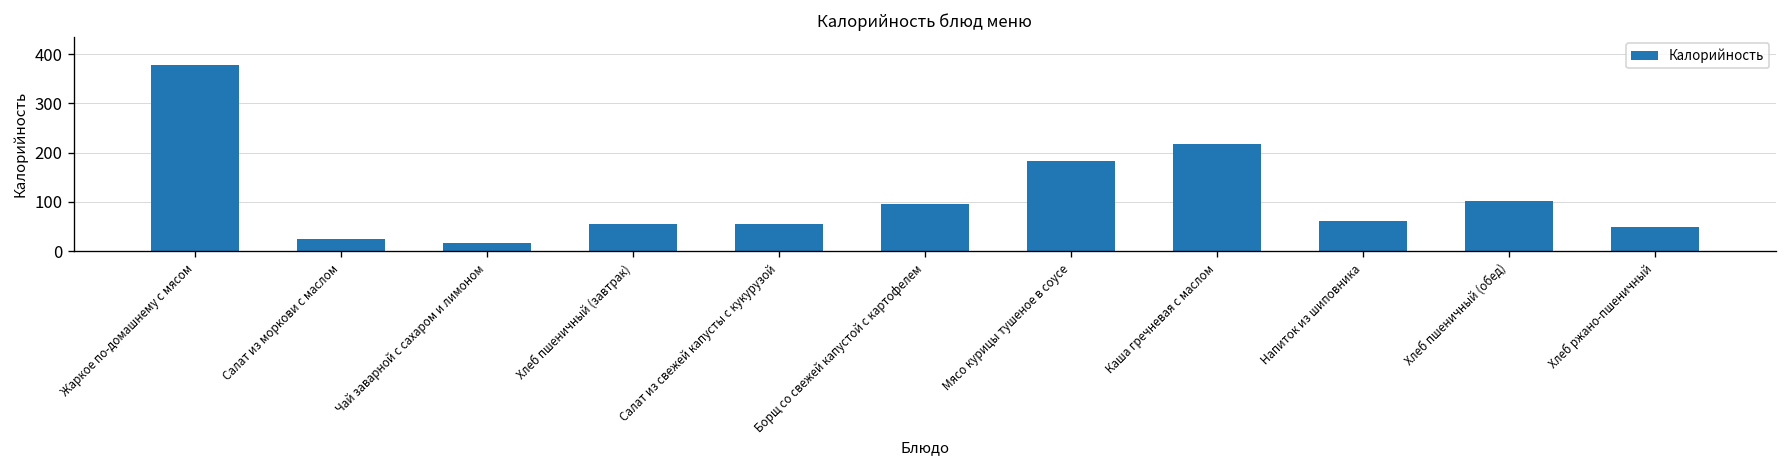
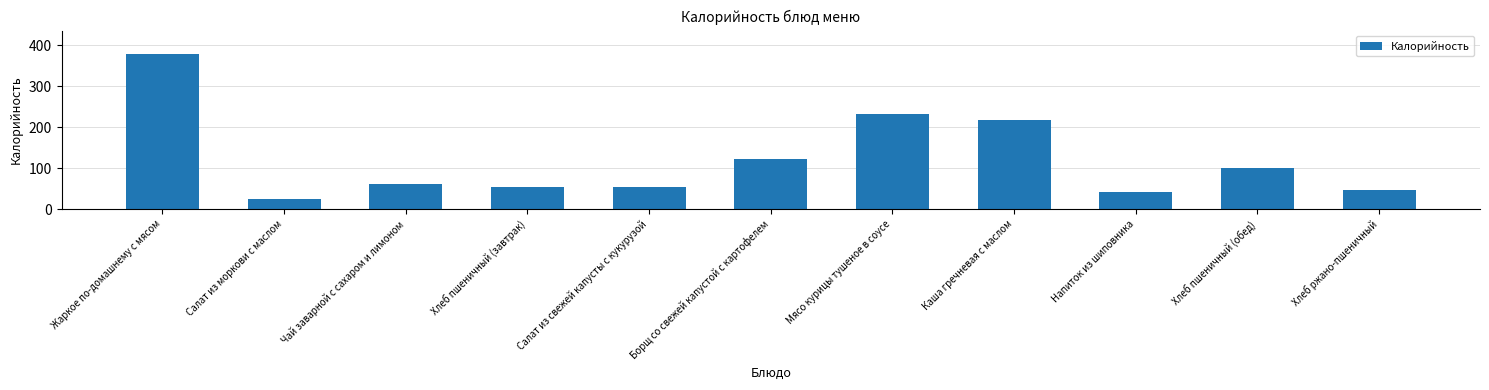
Чай заварной с сахаром и лимоном: 20 -> 60
Борщ со свежей капустой с картофелем: 100 -> 120
Мясо курицы тушеное в соусе: 180 -> 230
Напиток из шиповника: 60 -> 40
